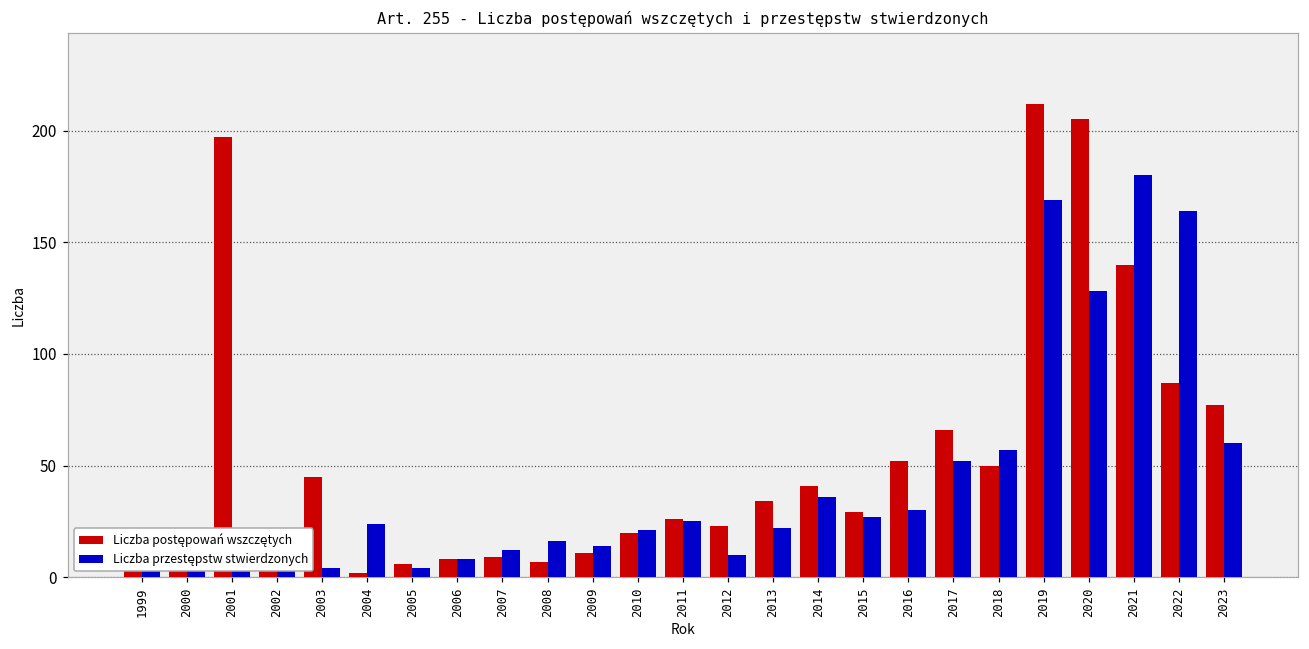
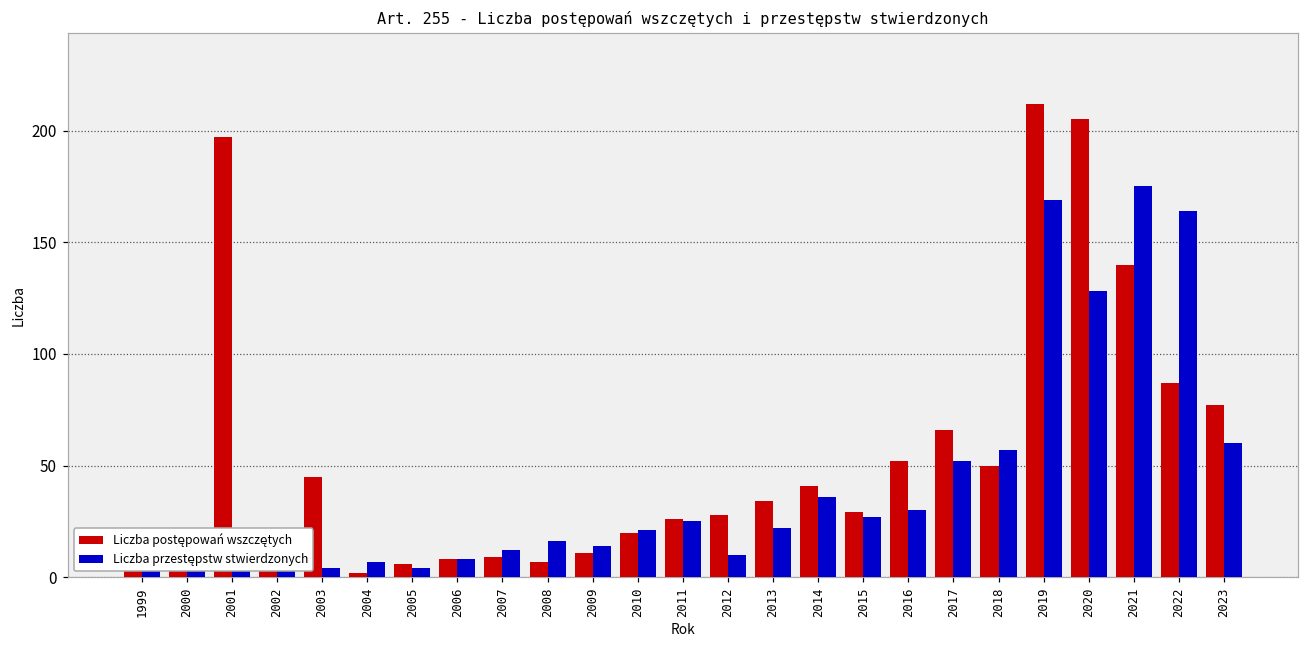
Liczba przestępstw stwierdzonych, 2004: 24 -> 7
Liczba postępowań wszczętych, 2012: 23 -> 28
Liczba przestępstw stwierdzonych, 2021: 180 -> 175
